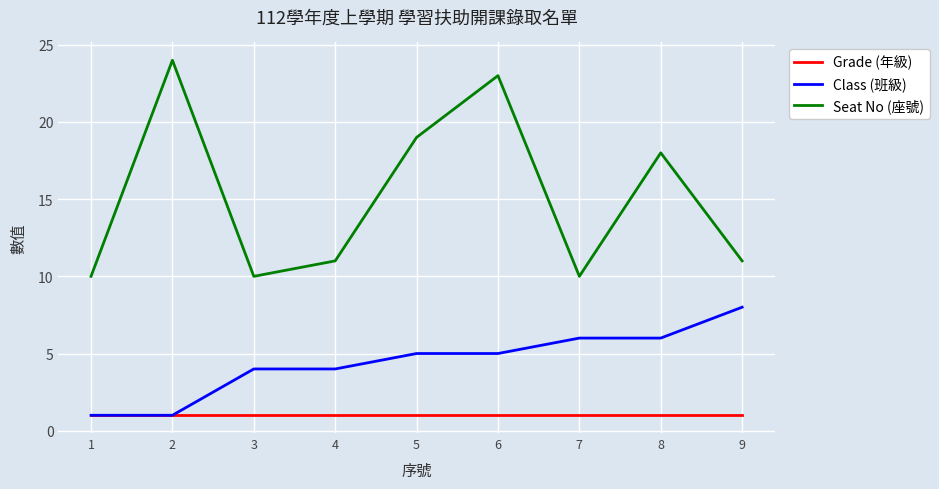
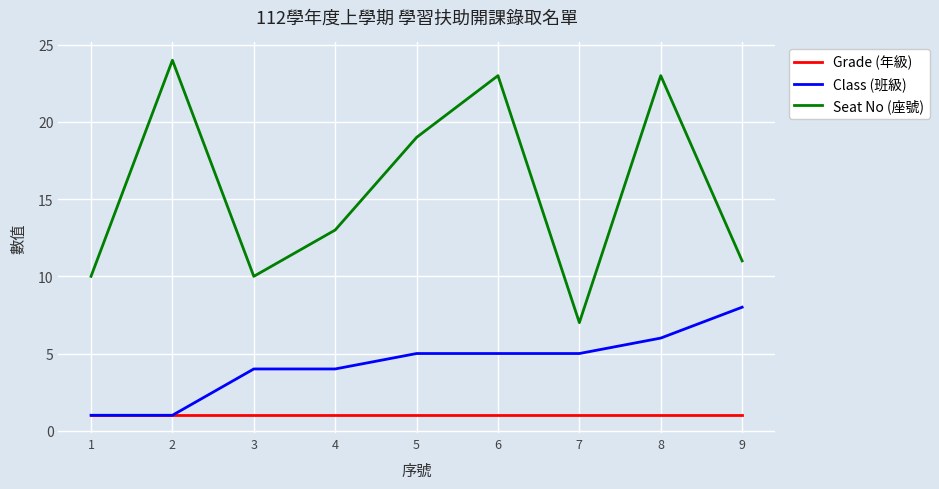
Seat No (座號), 4: 11 -> 13
Class (班級), 7: 6 -> 5
Seat No (座號), 7: 10 -> 7
Seat No (座號), 8: 18 -> 23
